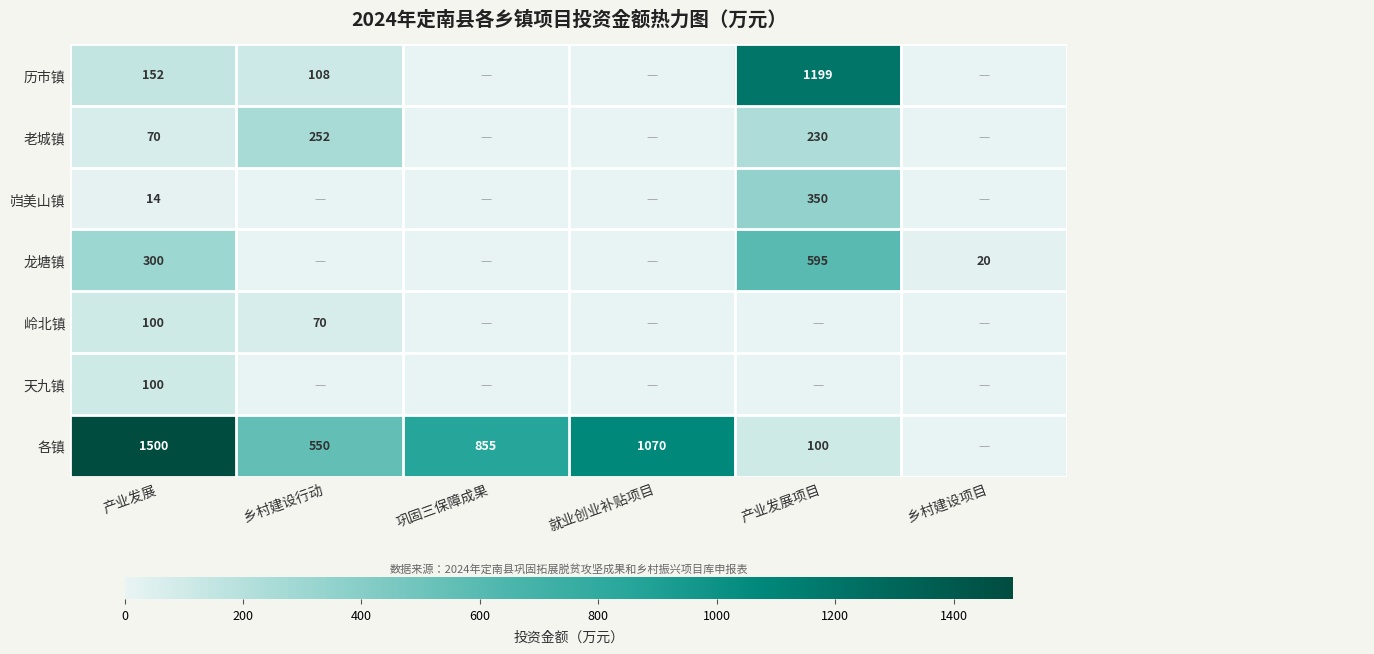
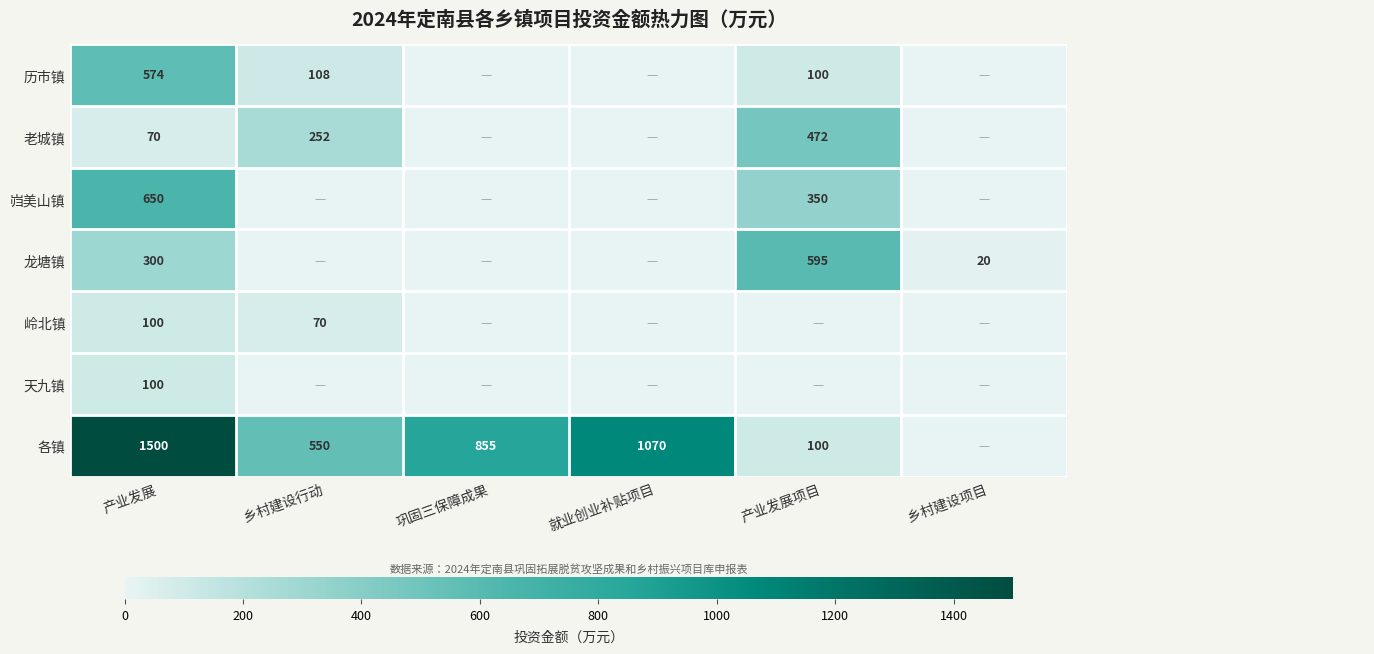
历市镇, 产业发展: 152 -> 574
历市镇, 产业发展项目: 1199 -> 100
老城镇, 产业发展项目: 230 -> 472
岿美山镇, 产业发展: 14 -> 650
